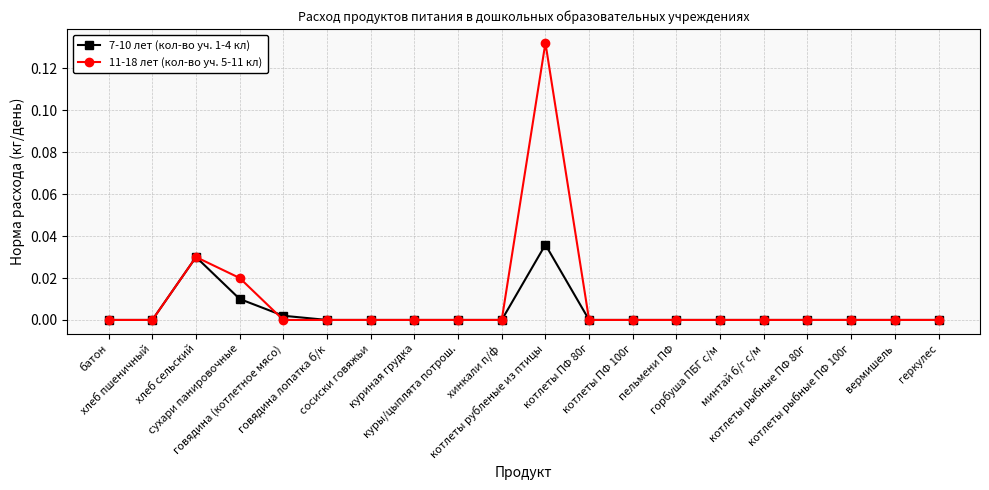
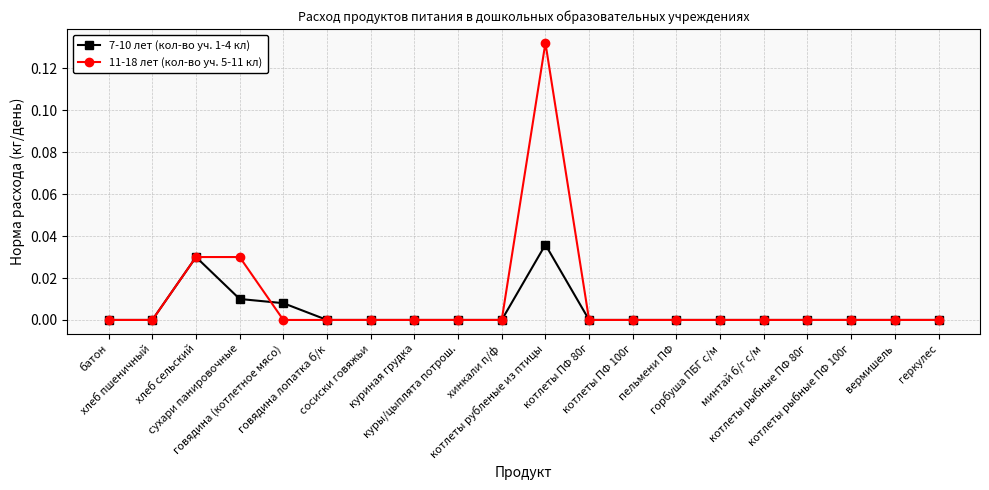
11-18 лет (кол-во уч. 5-11 кл), сухари панировочные: 0.02 -> 0.03
7-10 лет (кол-во уч. 1-4 кл), говядина (котлетное мясо): 0.002 -> 0.008
